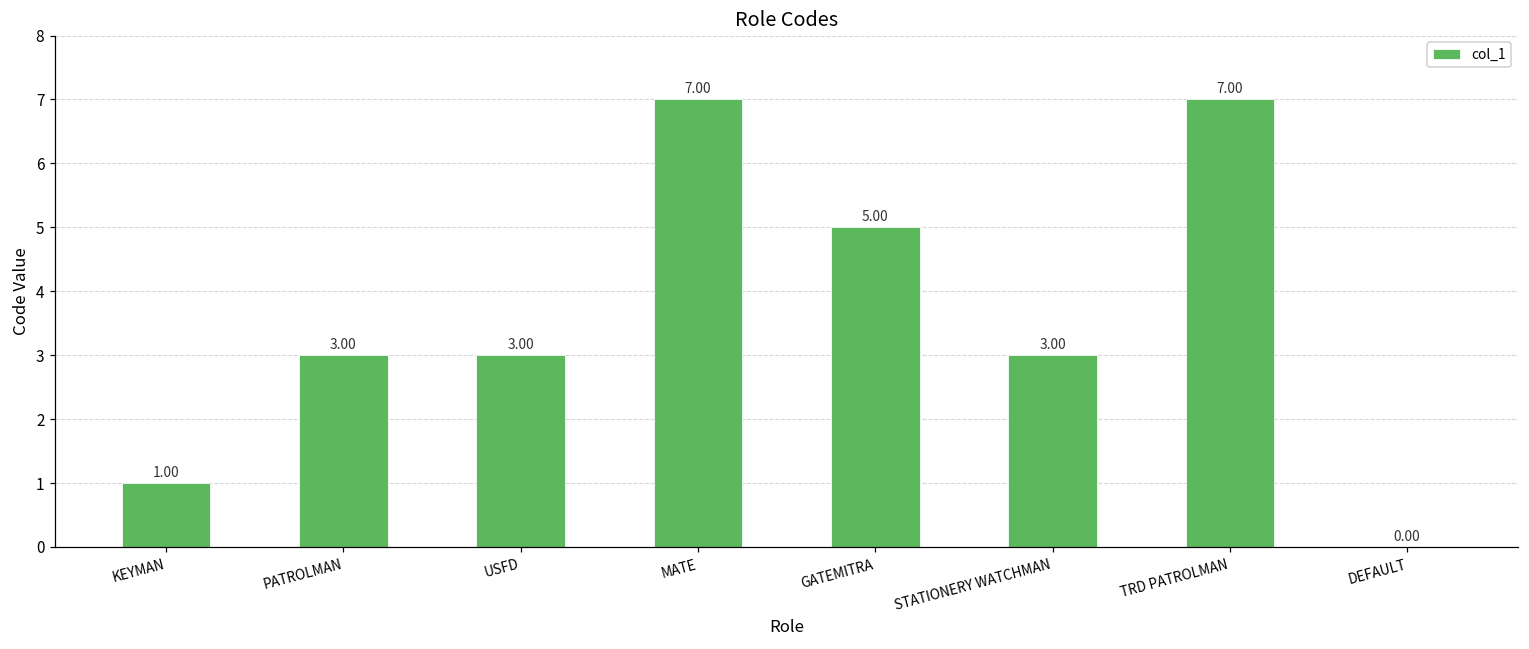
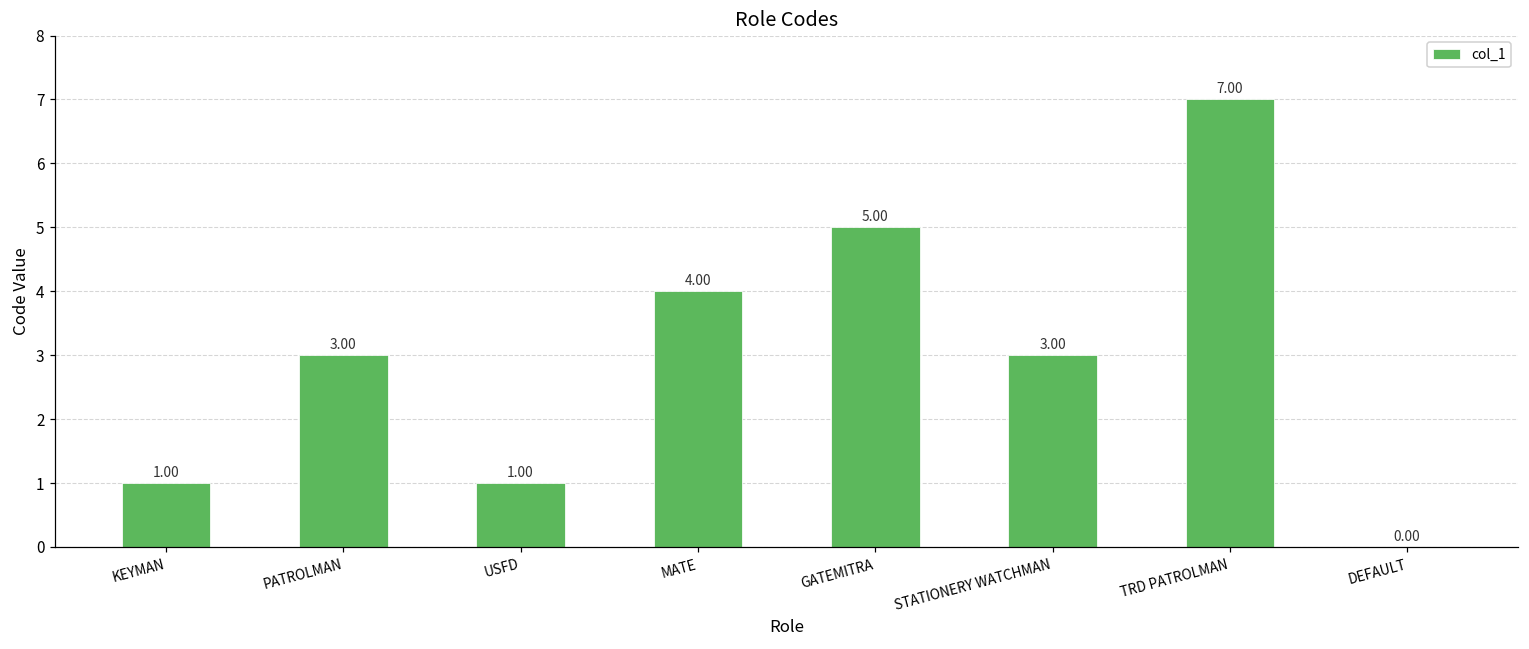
USFD: 3.00 -> 1.00
MATE: 7.00 -> 4.00
